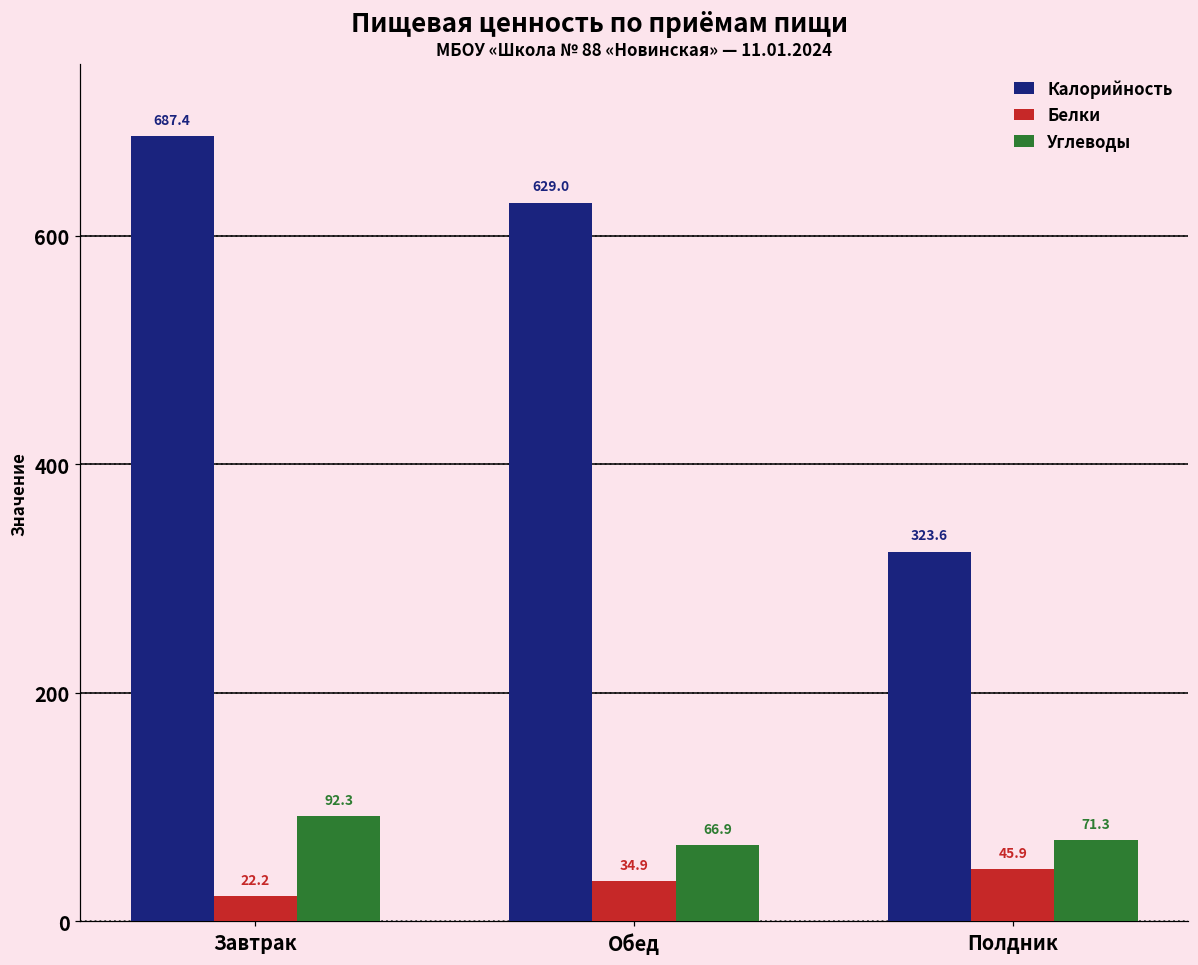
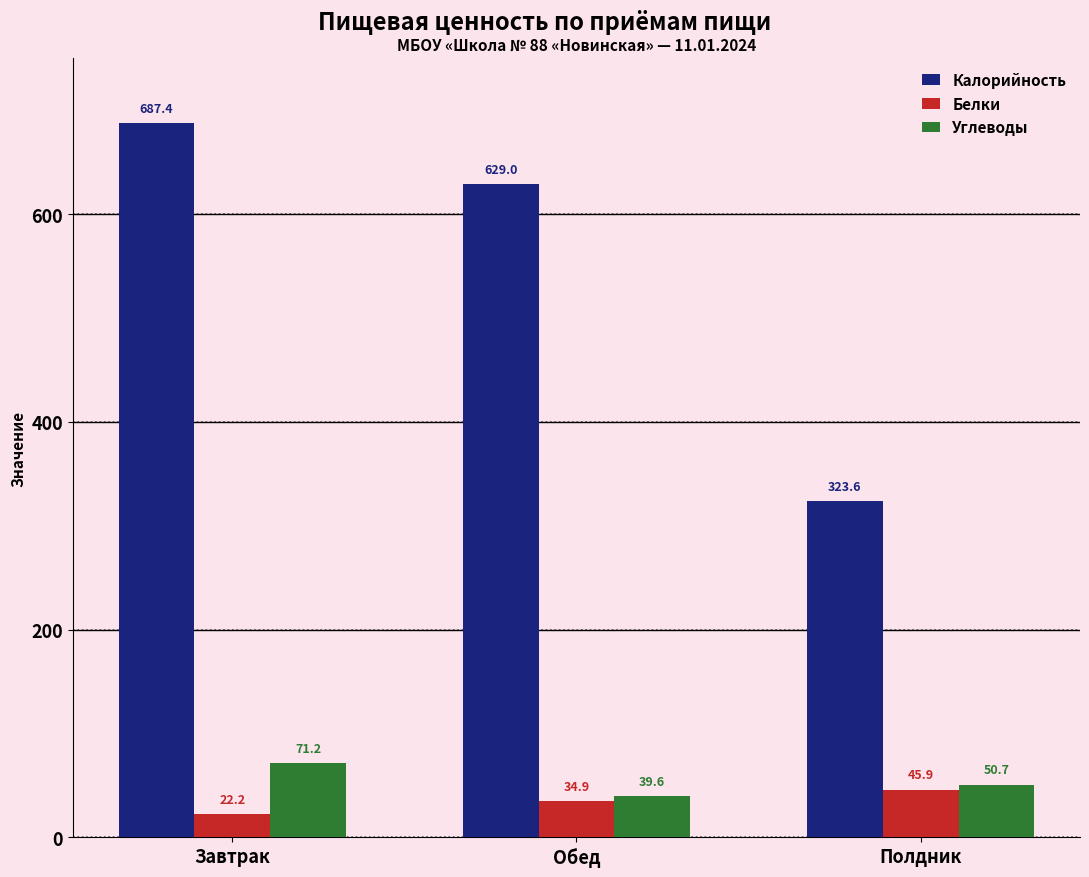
Углеводы, Завтрак: 92.3 -> 71.2
Углеводы, Обед: 66.9 -> 39.6
Углеводы, Полдник: 71.3 -> 50.7
